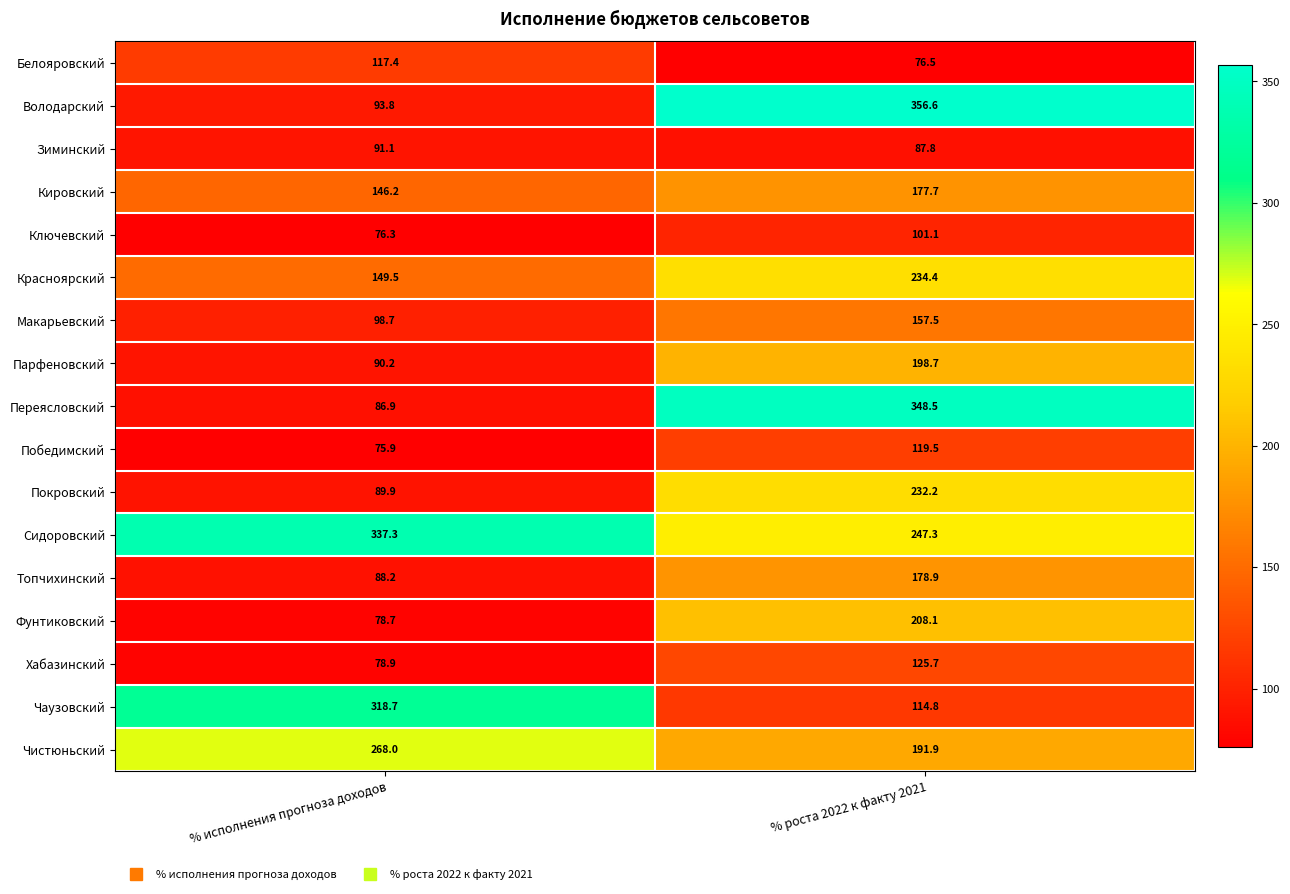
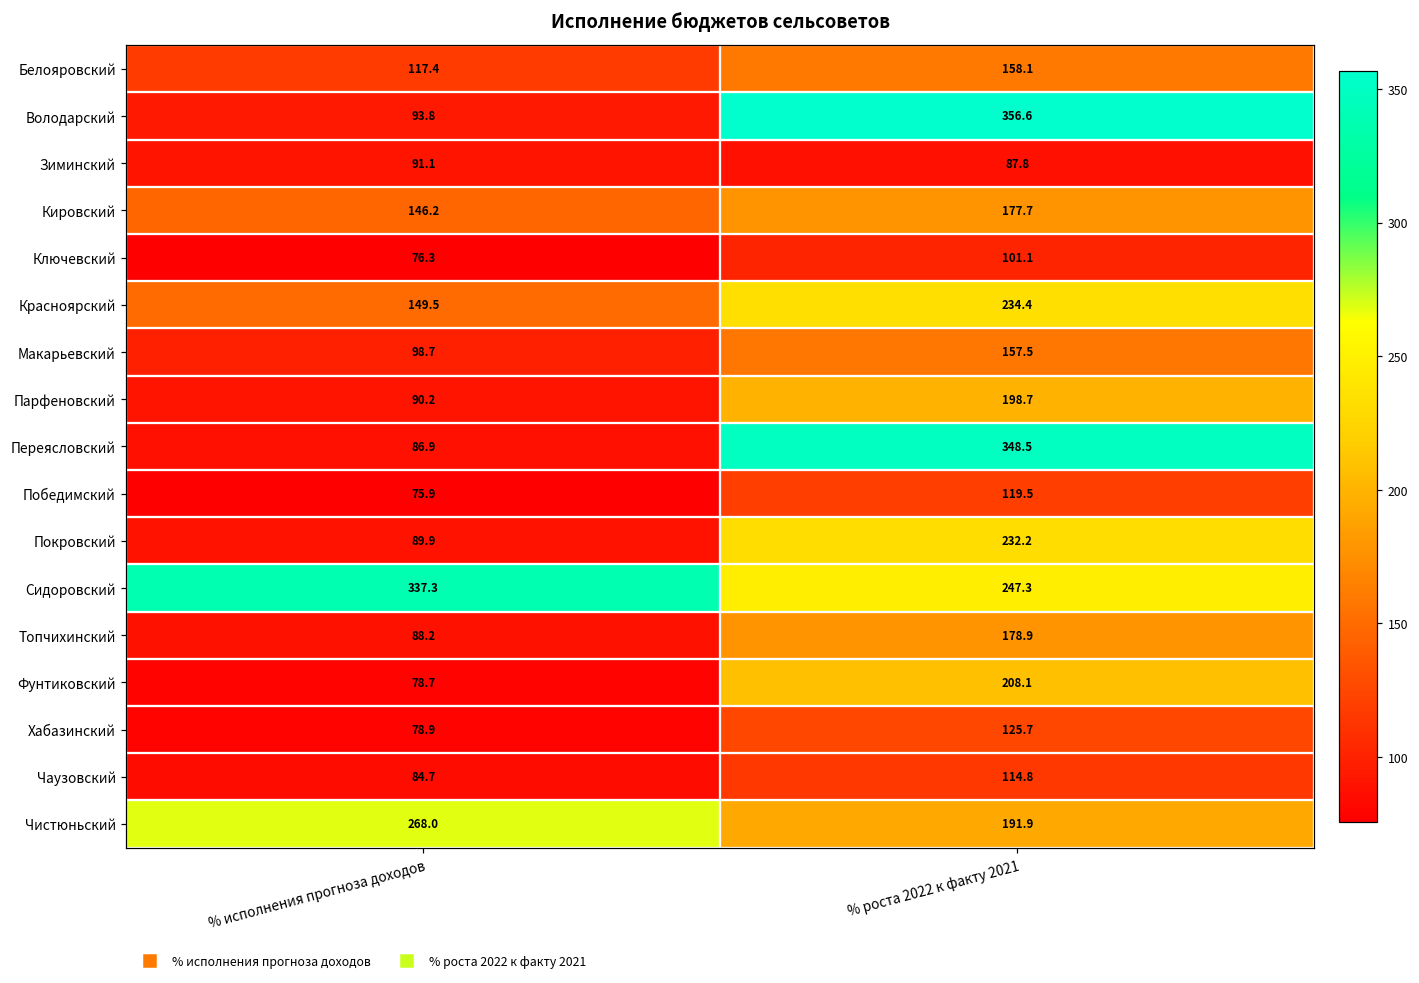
Белояровский, % роста 2022 к факту 2021: 76.5 -> 158.1
Чаузовский, % исполнения прогноза доходов: 318.7 -> 84.7
